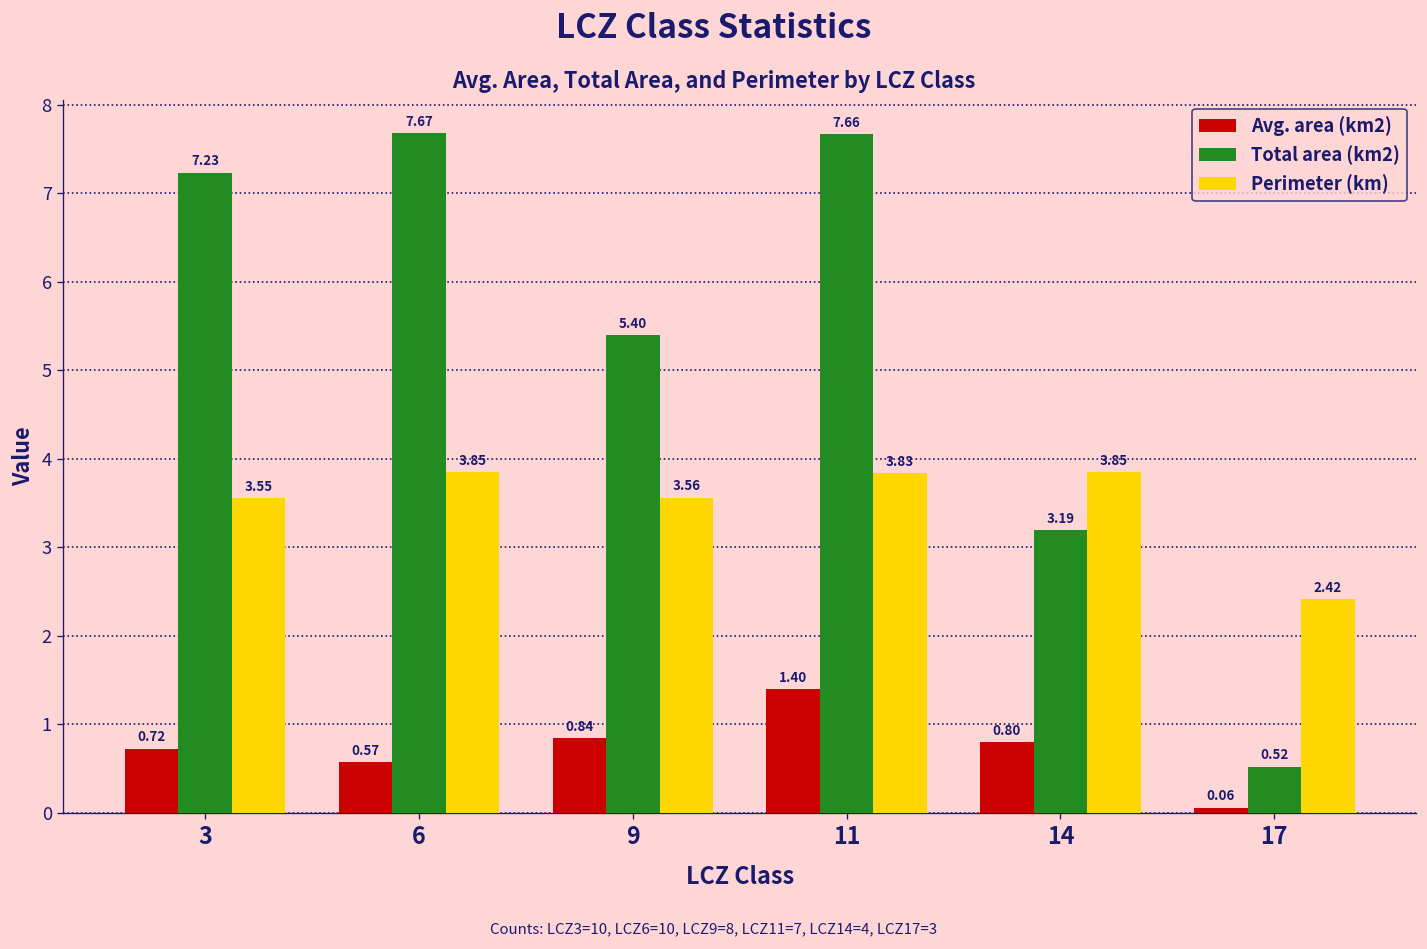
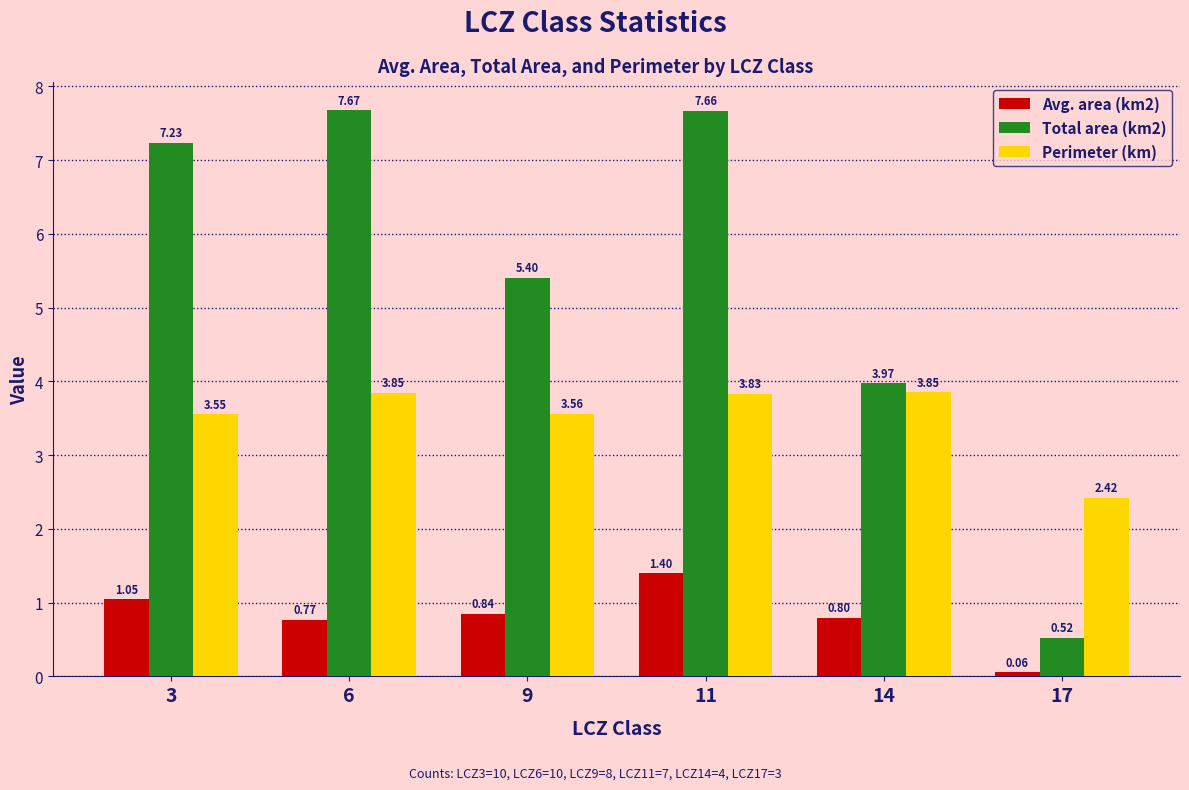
Avg. area (km2), 3: 0.72 -> 1.05
Avg. area (km2), 6: 0.57 -> 0.77
Total area (km2), 14: 3.19 -> 3.97
